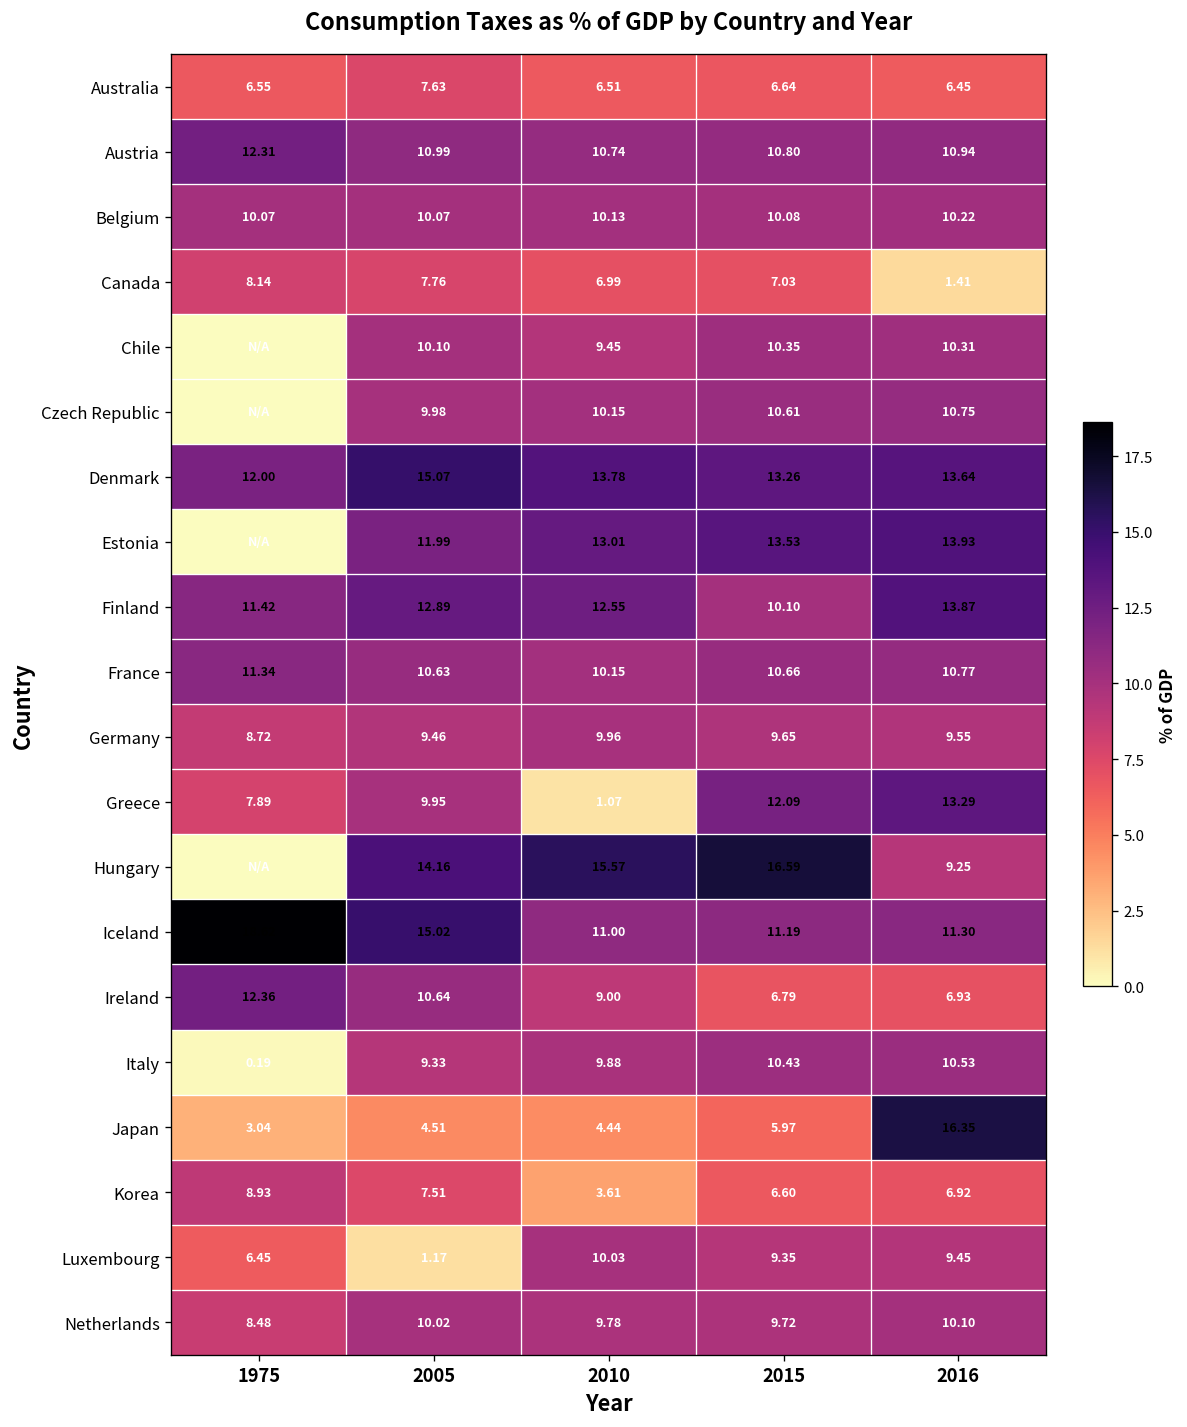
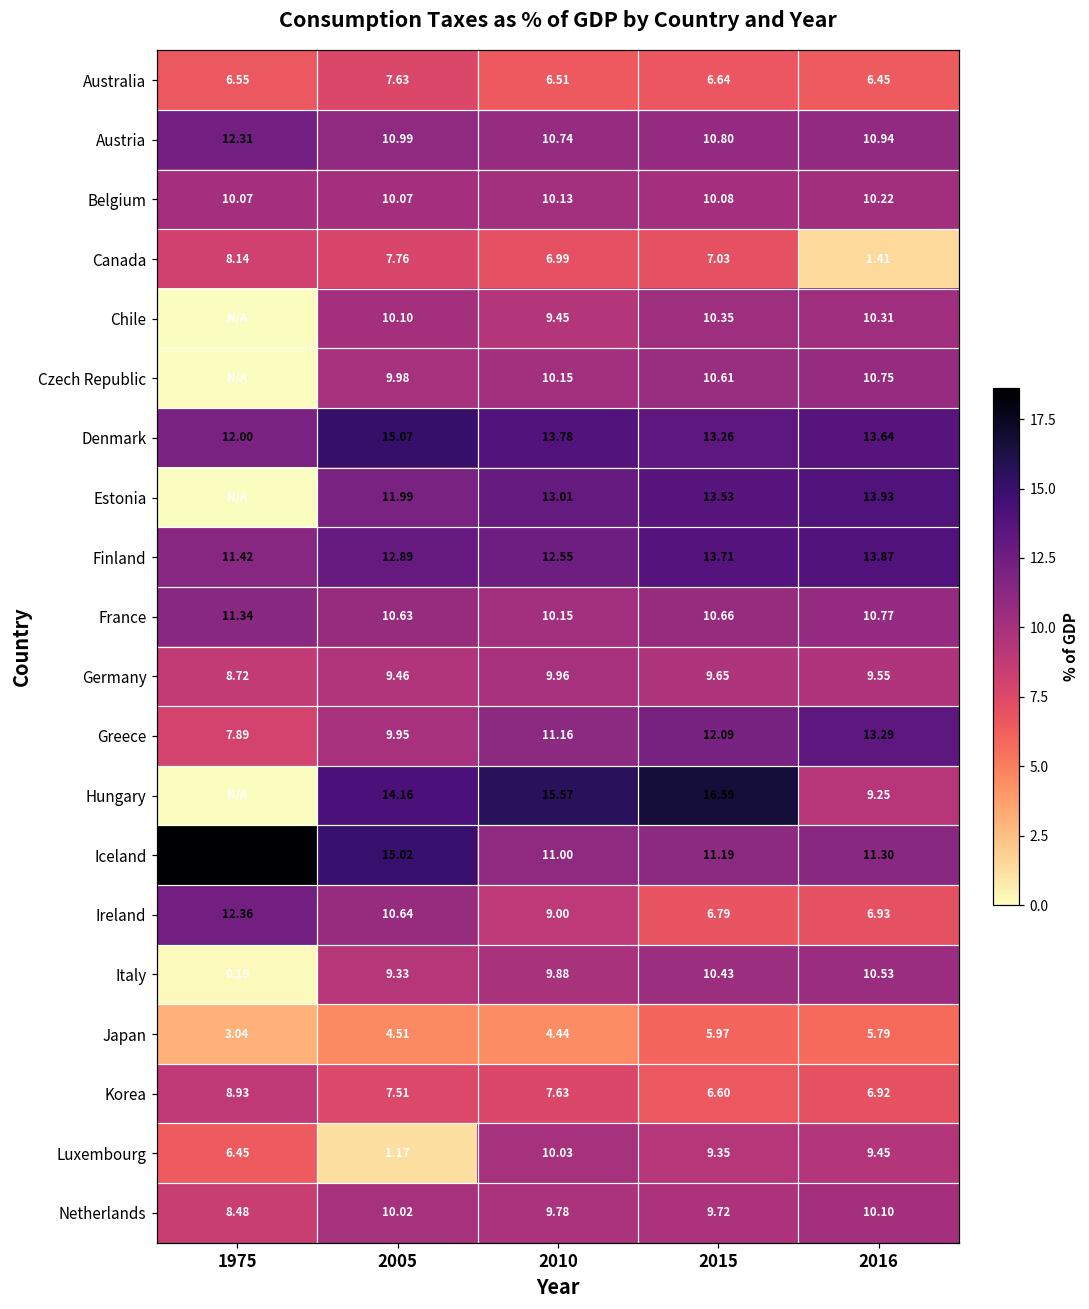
Finland, 2015: 10.10 -> 13.71
Greece, 2010: 1.07 -> 11.16
Japan, 2016: 16.35 -> 5.79
Korea, 2010: 3.61 -> 7.63
